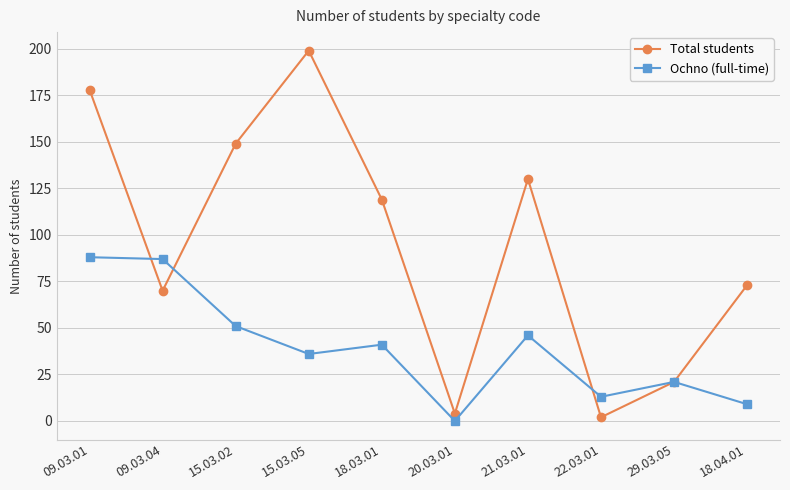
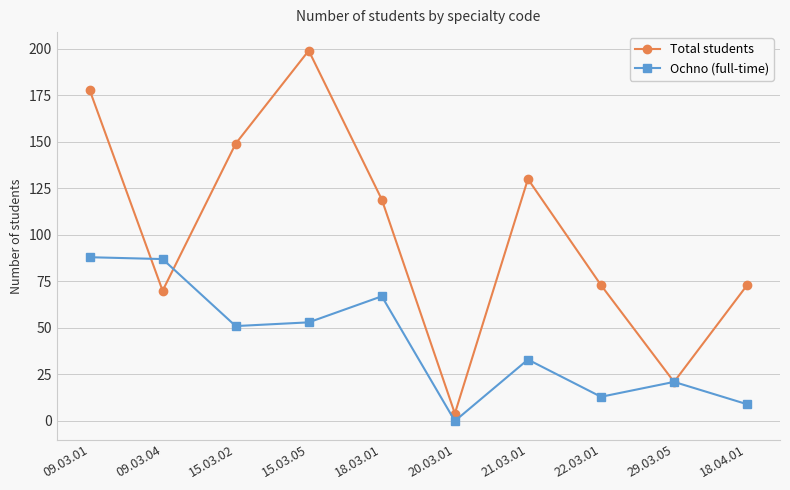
Ochno (full-time), 15.03.05: 36 -> 53
Ochno (full-time), 18.03.01: 41 -> 67
Ochno (full-time), 21.03.01: 46 -> 33
Total students, 22.03.01: 2 -> 73
